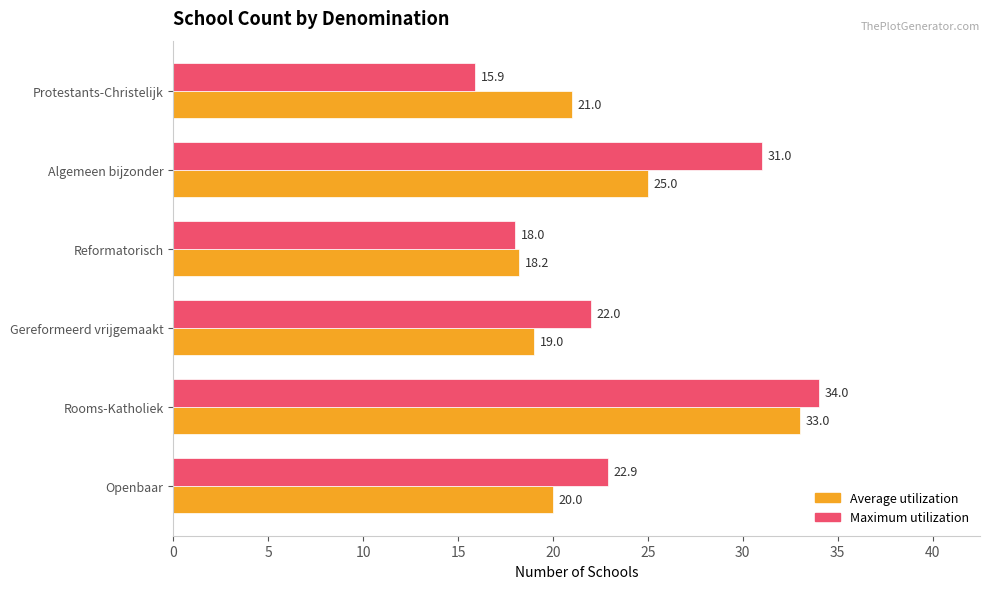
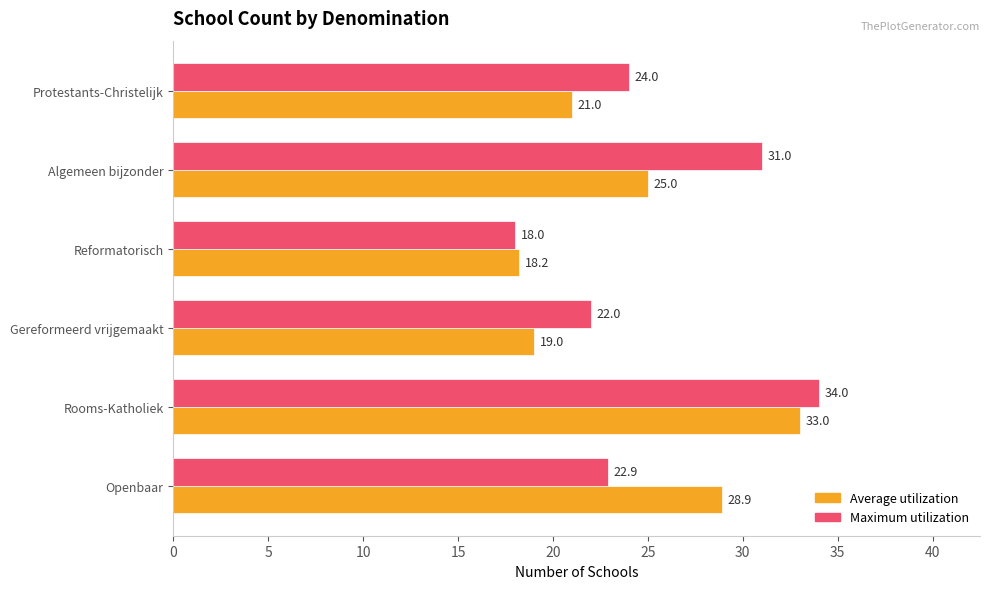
Maximum utilization, Protestants-Christelijk: 15.9 -> 24.0
Average utilization, Openbaar: 20.0 -> 28.9
